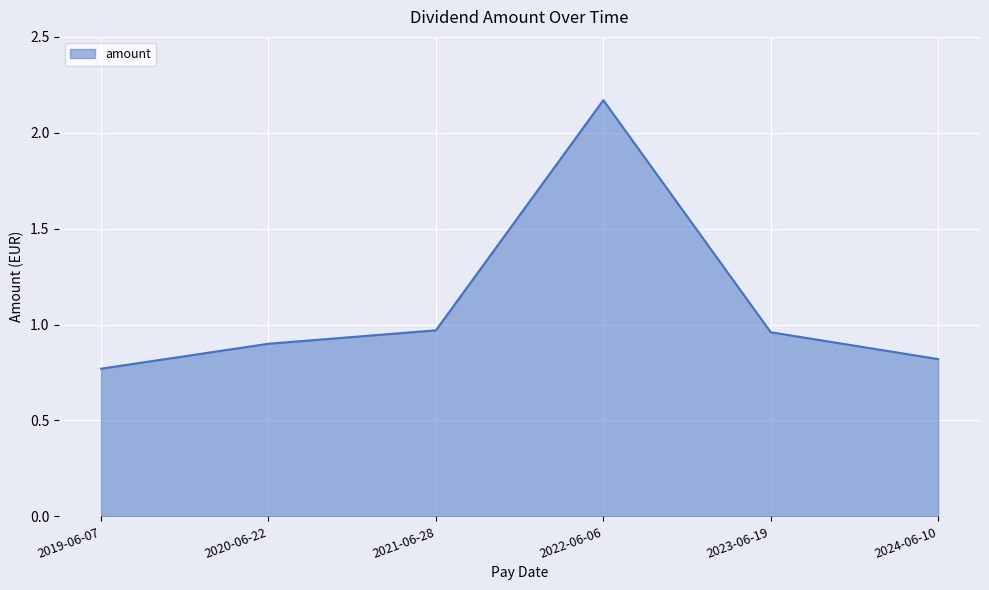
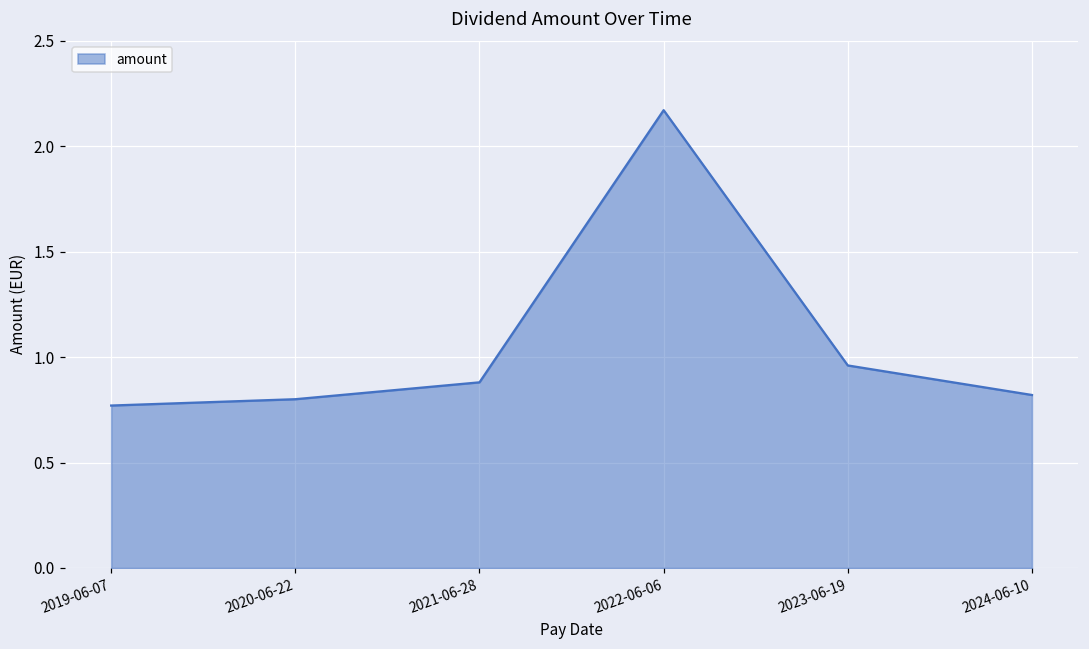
2020-06-22: 0.9 -> 0.8
2021-06-28: 0.97 -> 0.88
